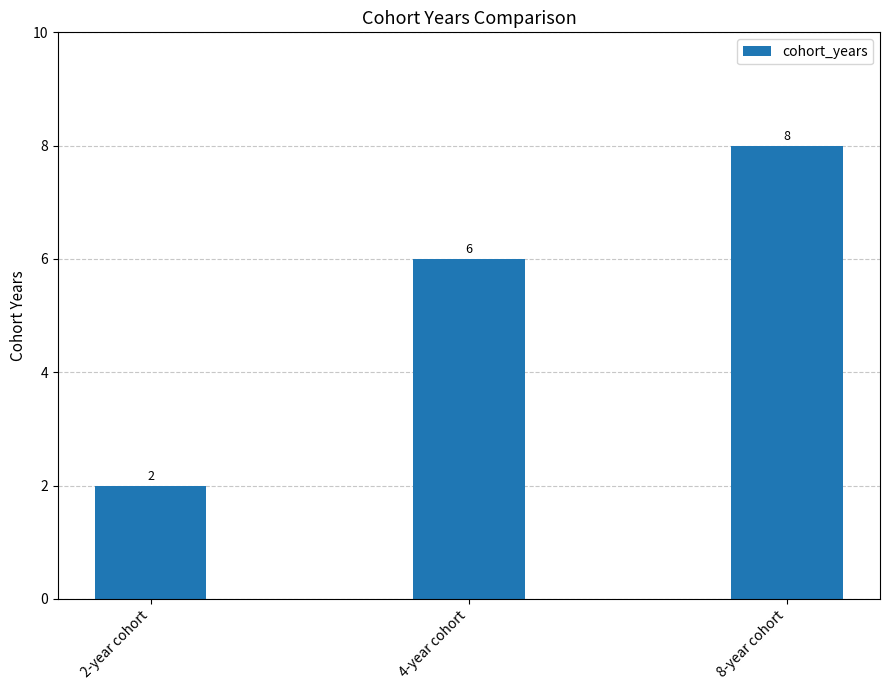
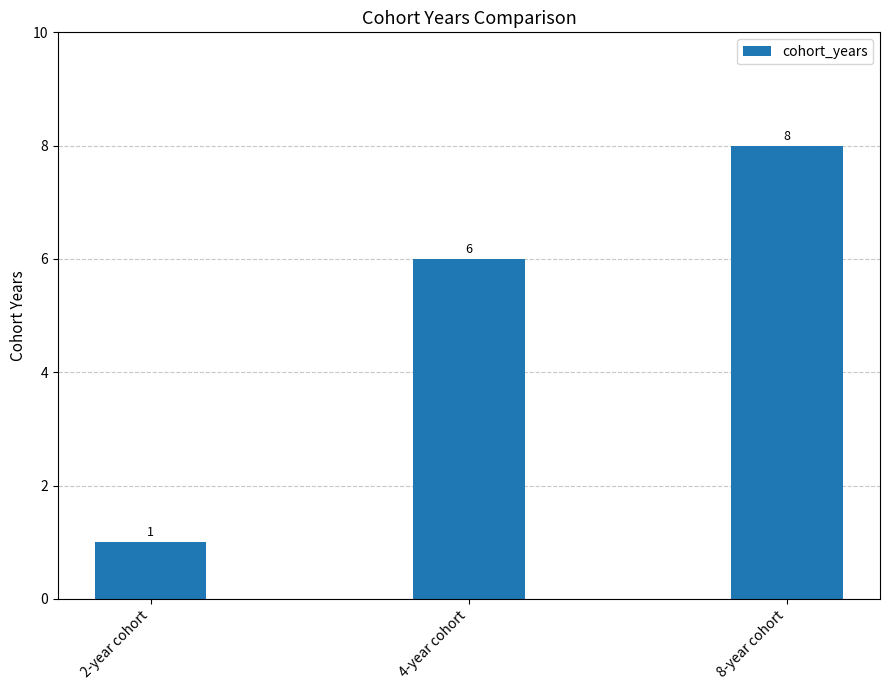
2-year cohort: 2 -> 1
